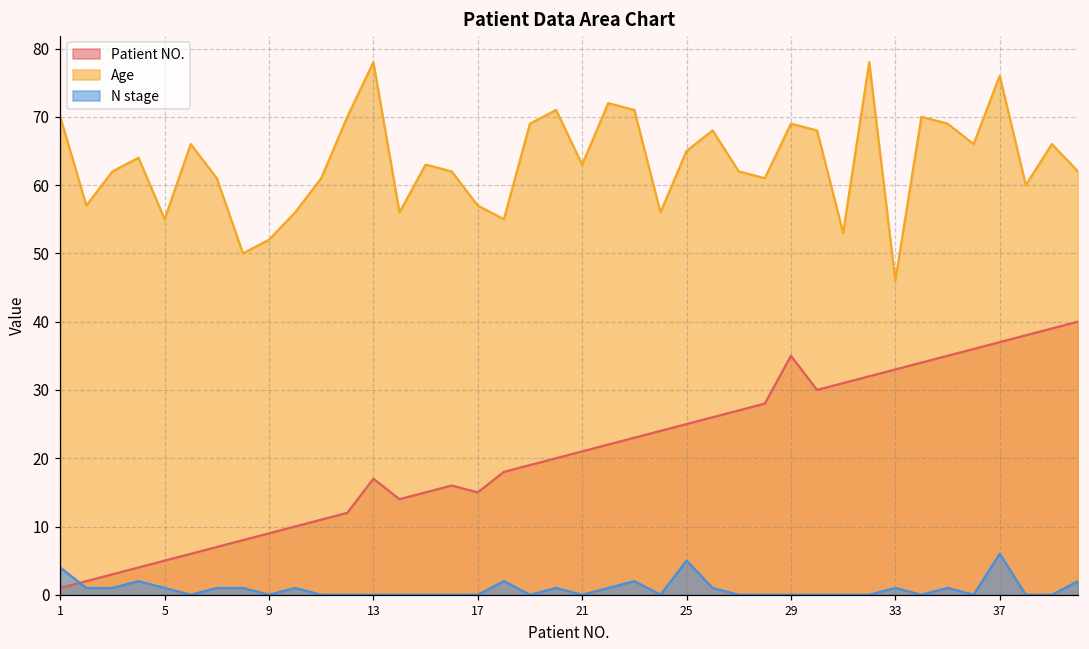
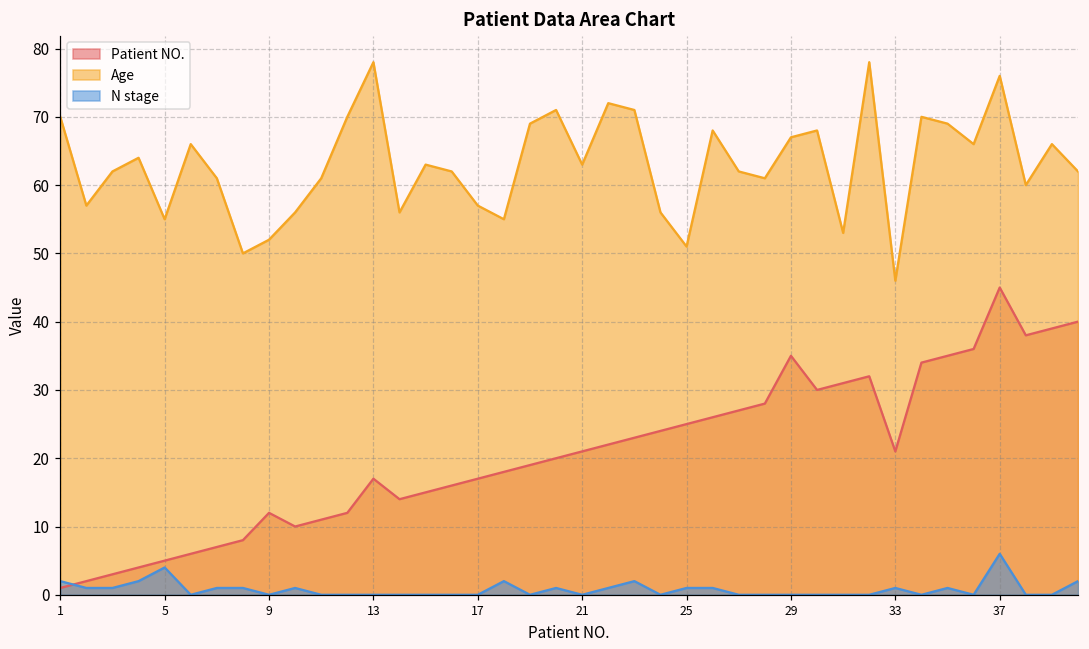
N stage, 1: 4 -> 2
N stage, 5: 1 -> 4
Patient NO., 9: 9 -> 12
Patient NO., 17: 15 -> 17
Age, 25: 65 -> 51
N stage, 25: 5 -> 1
Age, 29: 69 -> 67
Patient NO., 33: 33 -> 21
Patient NO., 37: 37 -> 45
